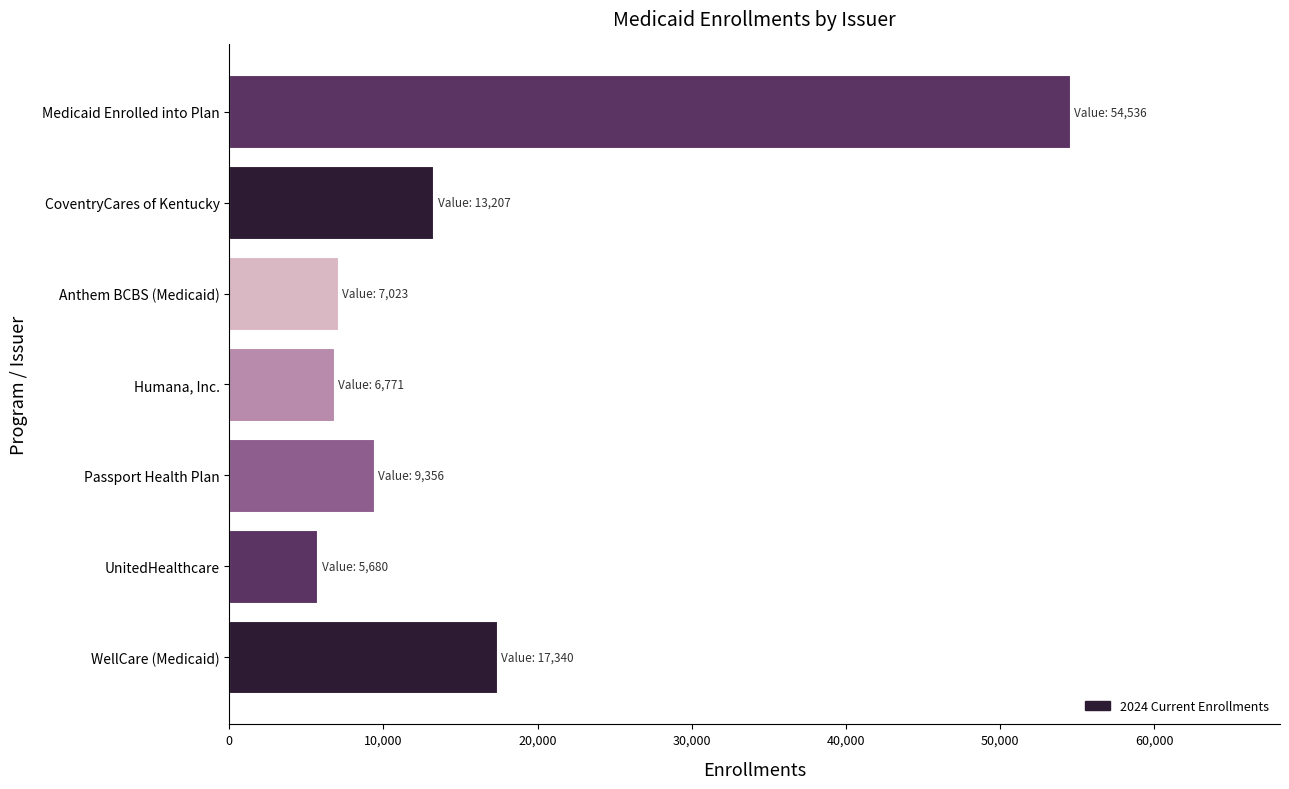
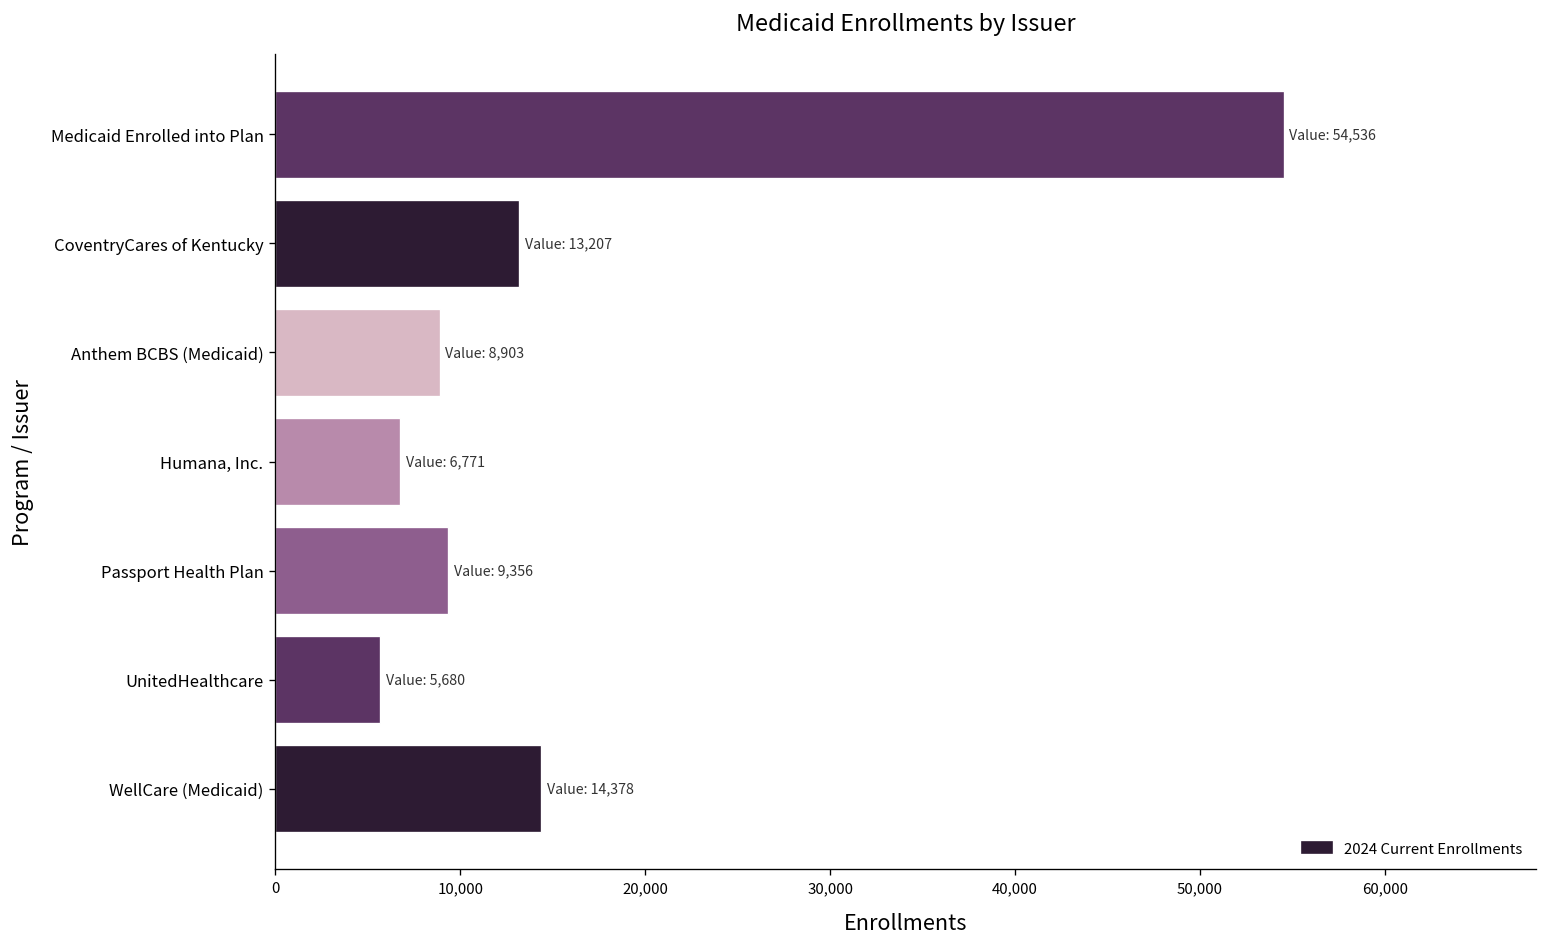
Anthem BCBS (Medicaid): 7,023 -> 8,903
WellCare (Medicaid): 17,340 -> 14,378
